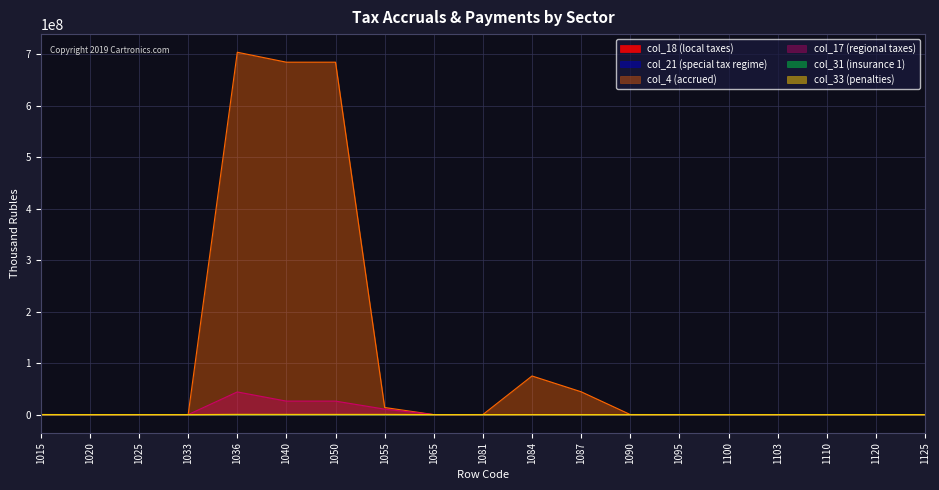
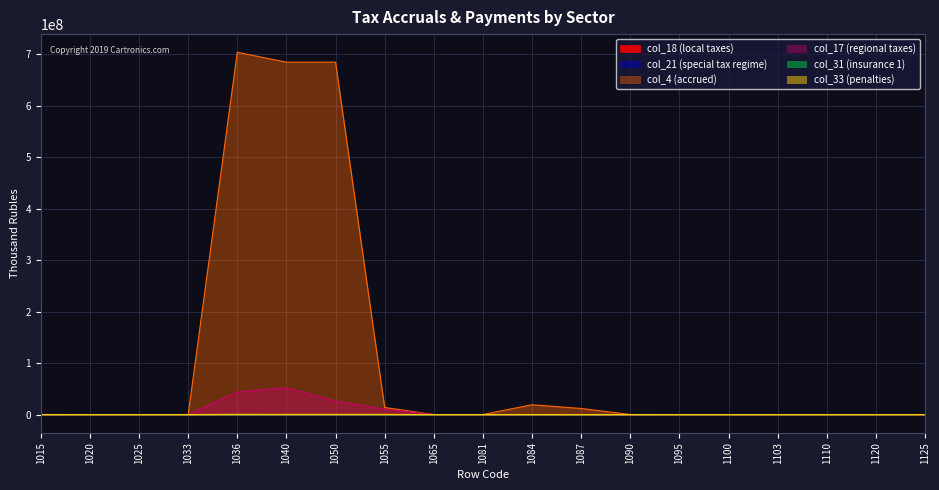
col_17 (regional taxes), 1040: 30000000 -> 50000000
col_4 (accrued), 1084: 80000000 -> 20000000
col_4 (accrued), 1087: 40000000 -> 10000000
